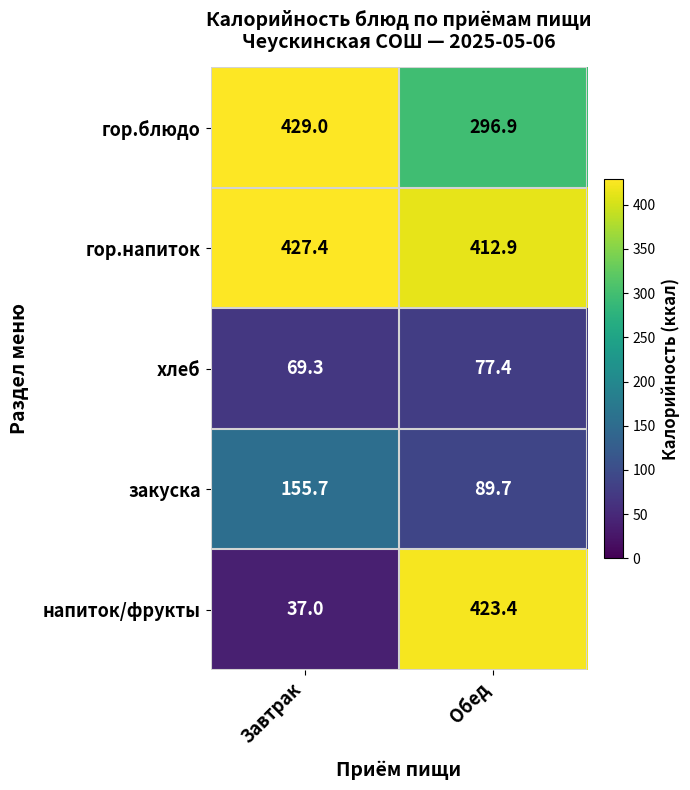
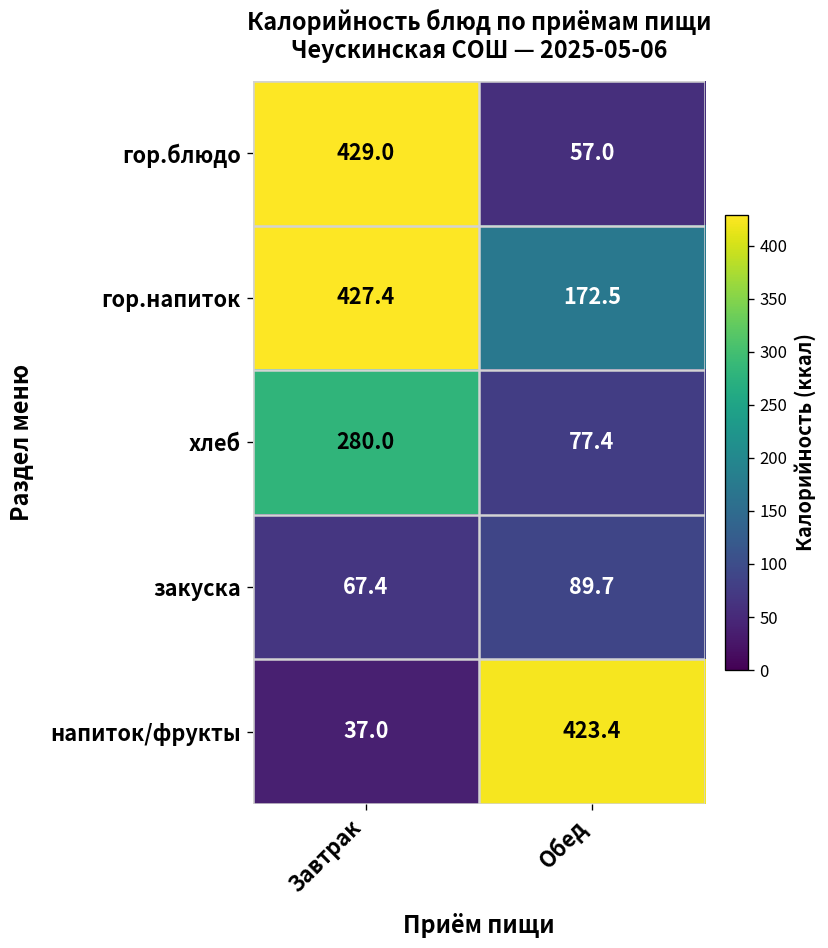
гор.блюдо, Обед: 296.9 -> 57.0
гор.напиток, Обед: 412.9 -> 172.5
хлеб, Завтрак: 69.3 -> 280.0
закуска, Завтрак: 155.7 -> 67.4
